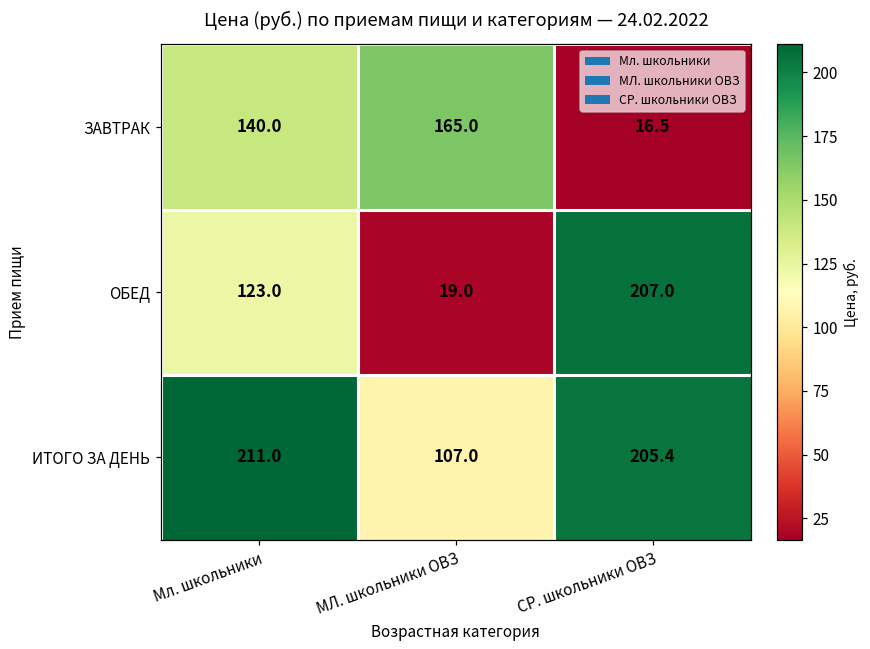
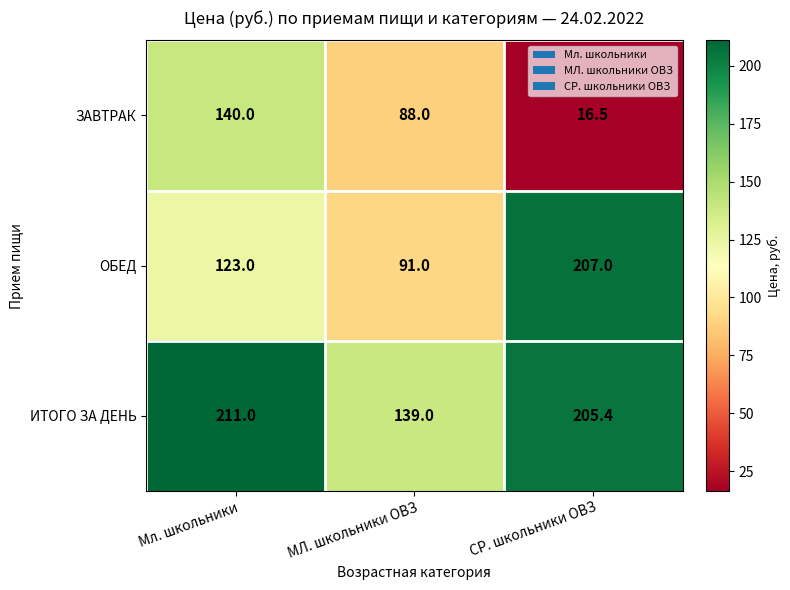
ЗАВТРАК, МЛ. школьники ОВЗ: 165.0 -> 88.0
ОБЕД, МЛ. школьники ОВЗ: 19.0 -> 91.0
ИТОГО ЗА ДЕНЬ, МЛ. школьники ОВЗ: 107.0 -> 139.0
